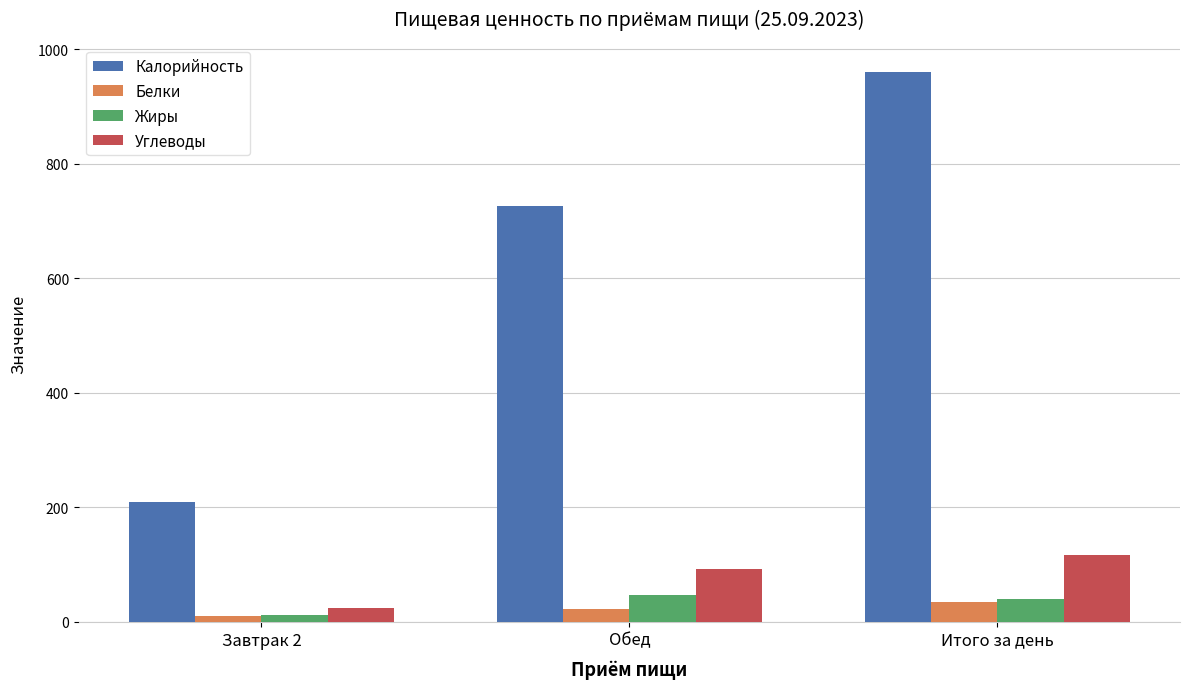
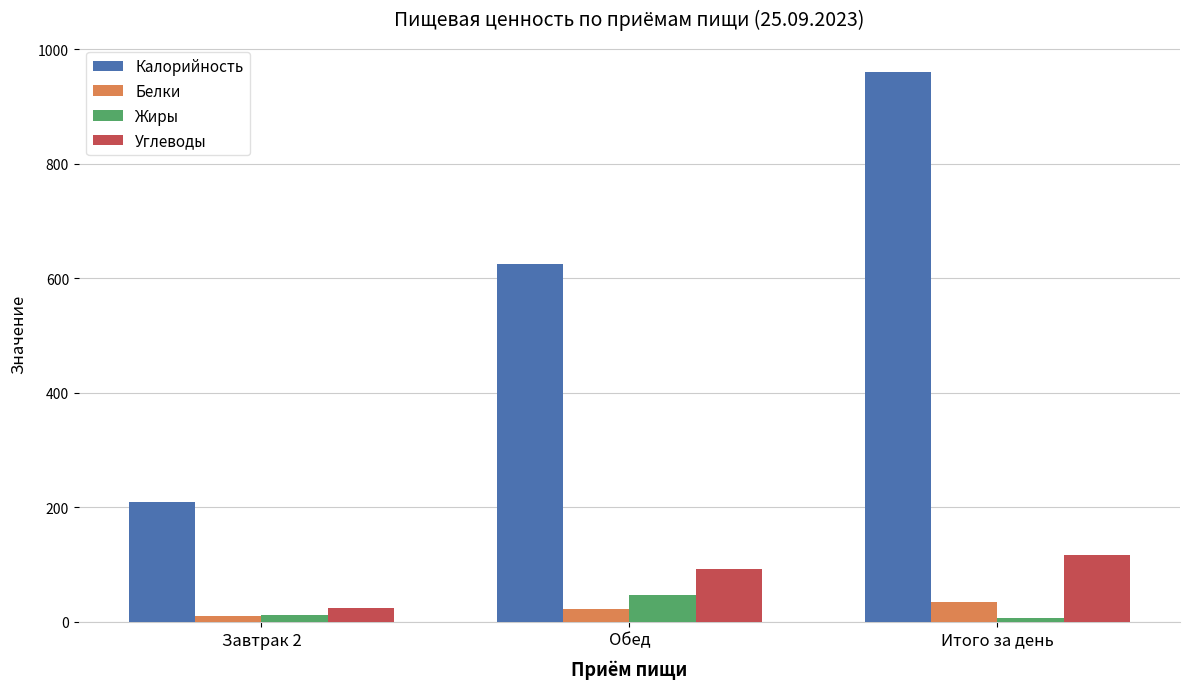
Калорийность, Обед: 730 -> 630
Жиры, Итого за день: 40 -> 10
